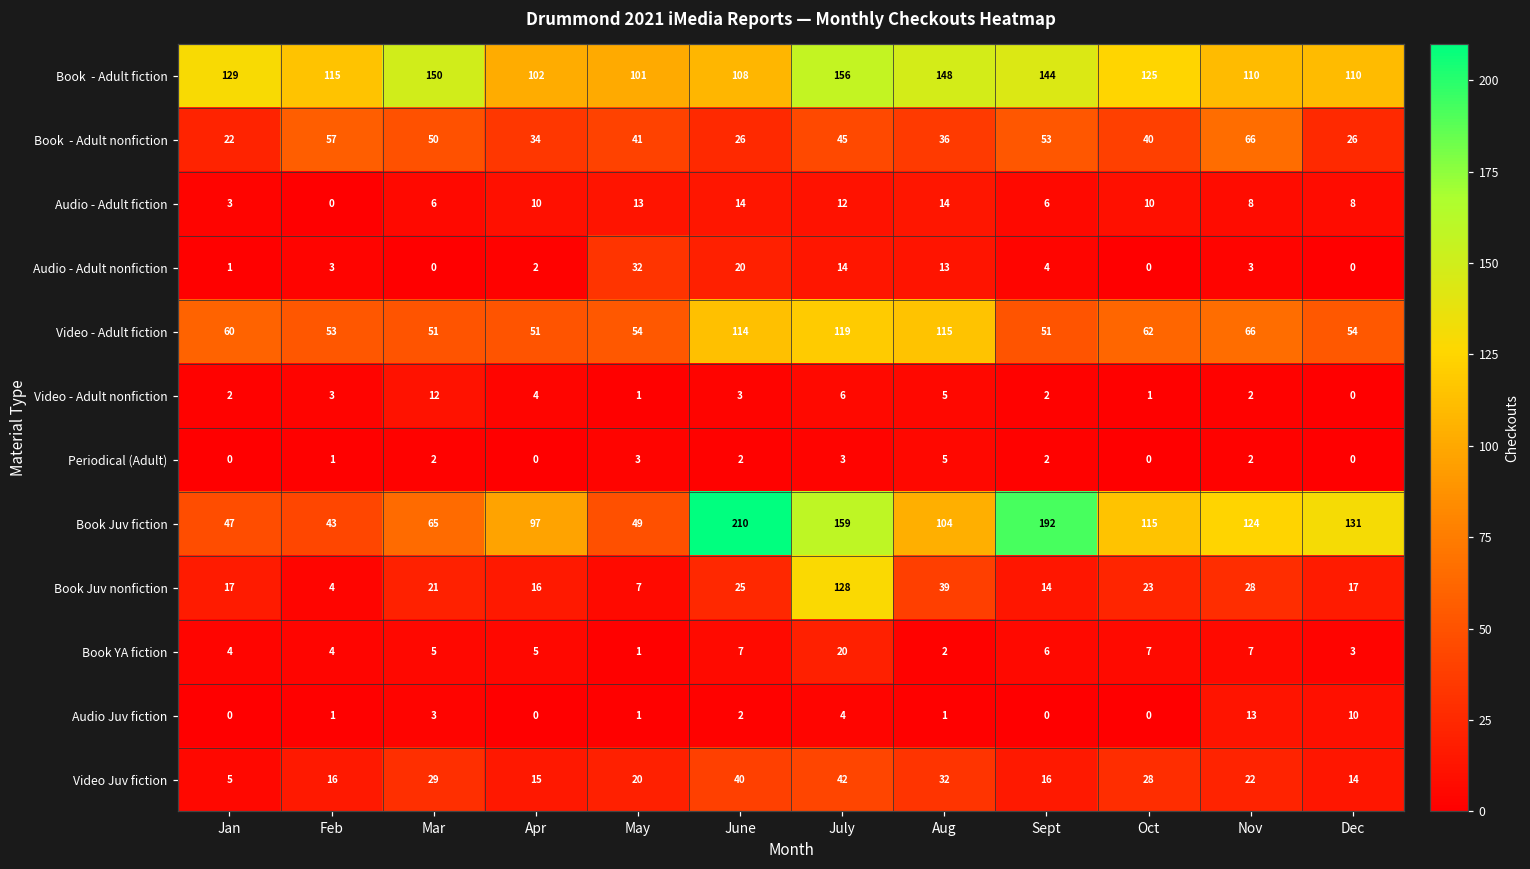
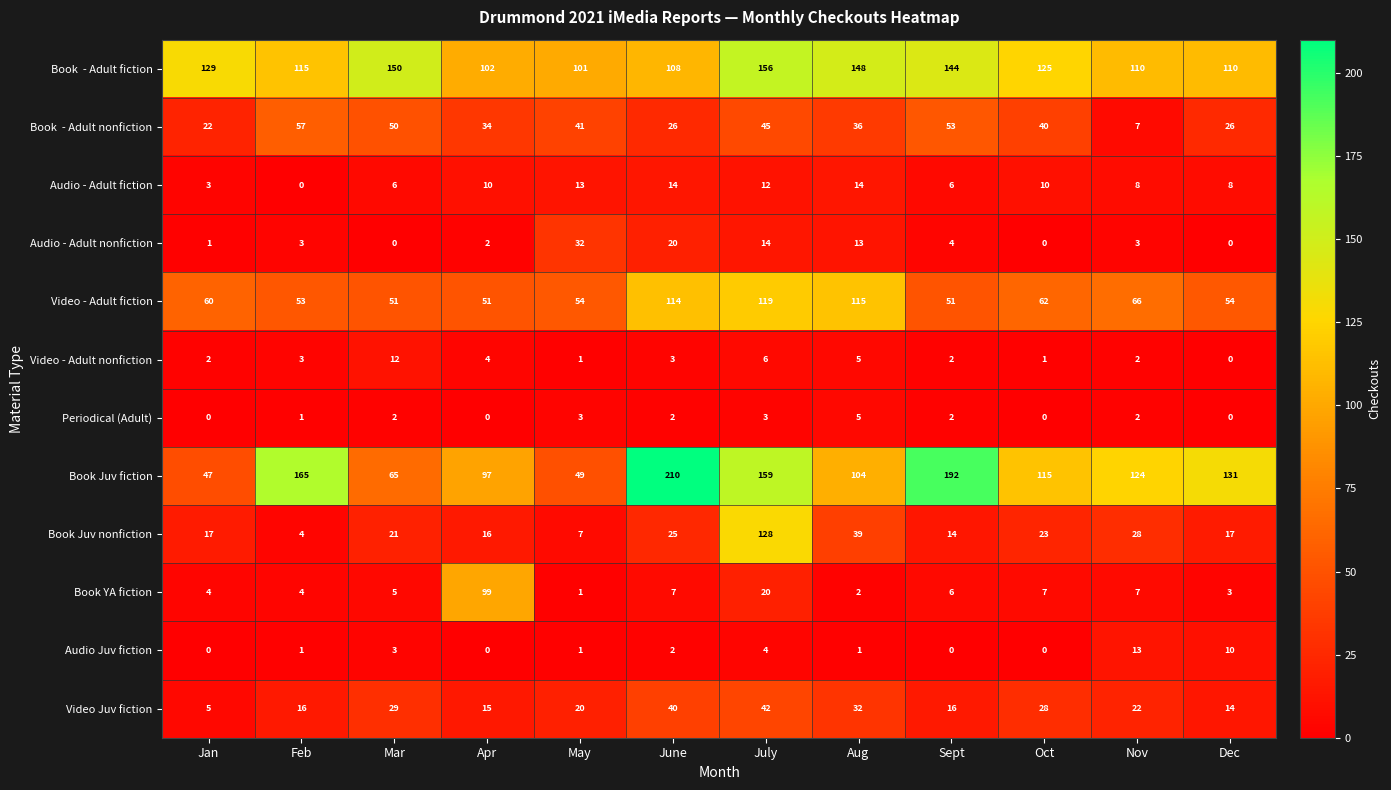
Book - Adult nonfiction, Nov: 66 -> 7
Book Juv fiction, Feb: 43 -> 165
Book YA fiction, Apr: 5 -> 99
